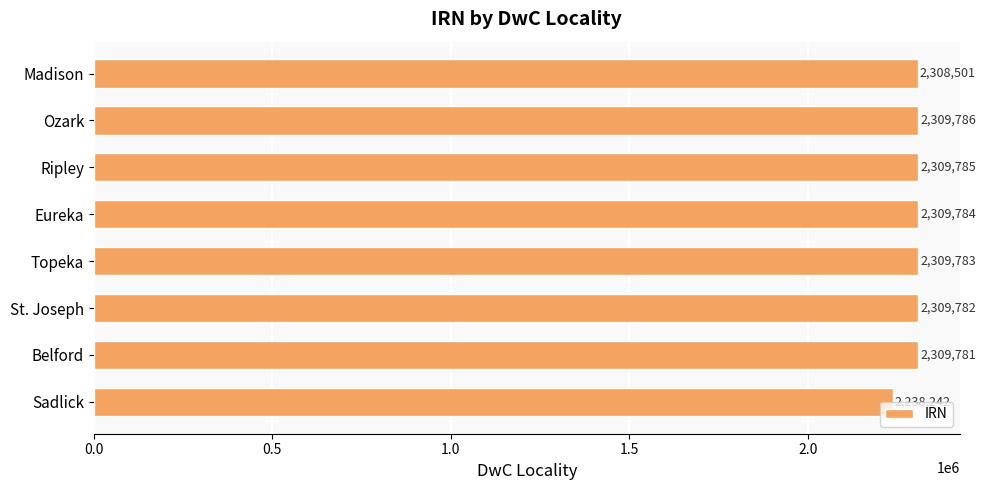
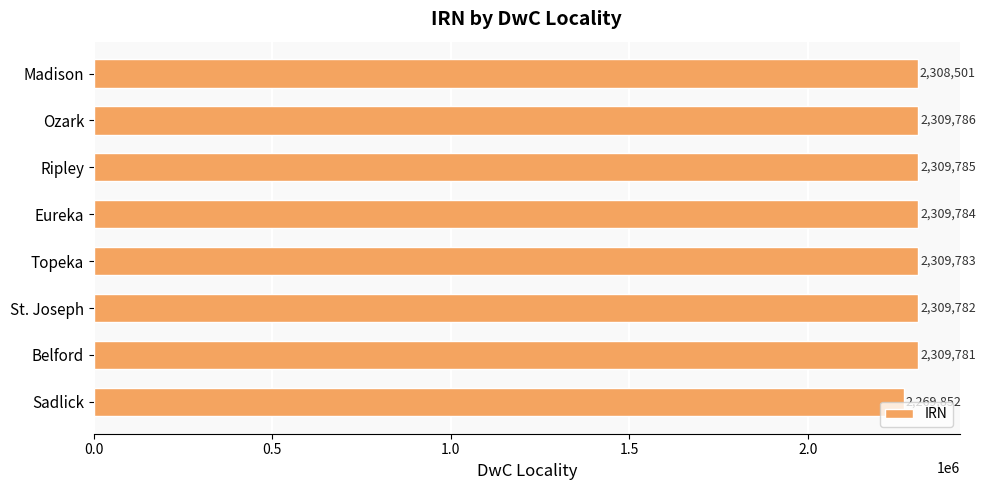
Sadlick: 2,238,242 -> 2,269,852
